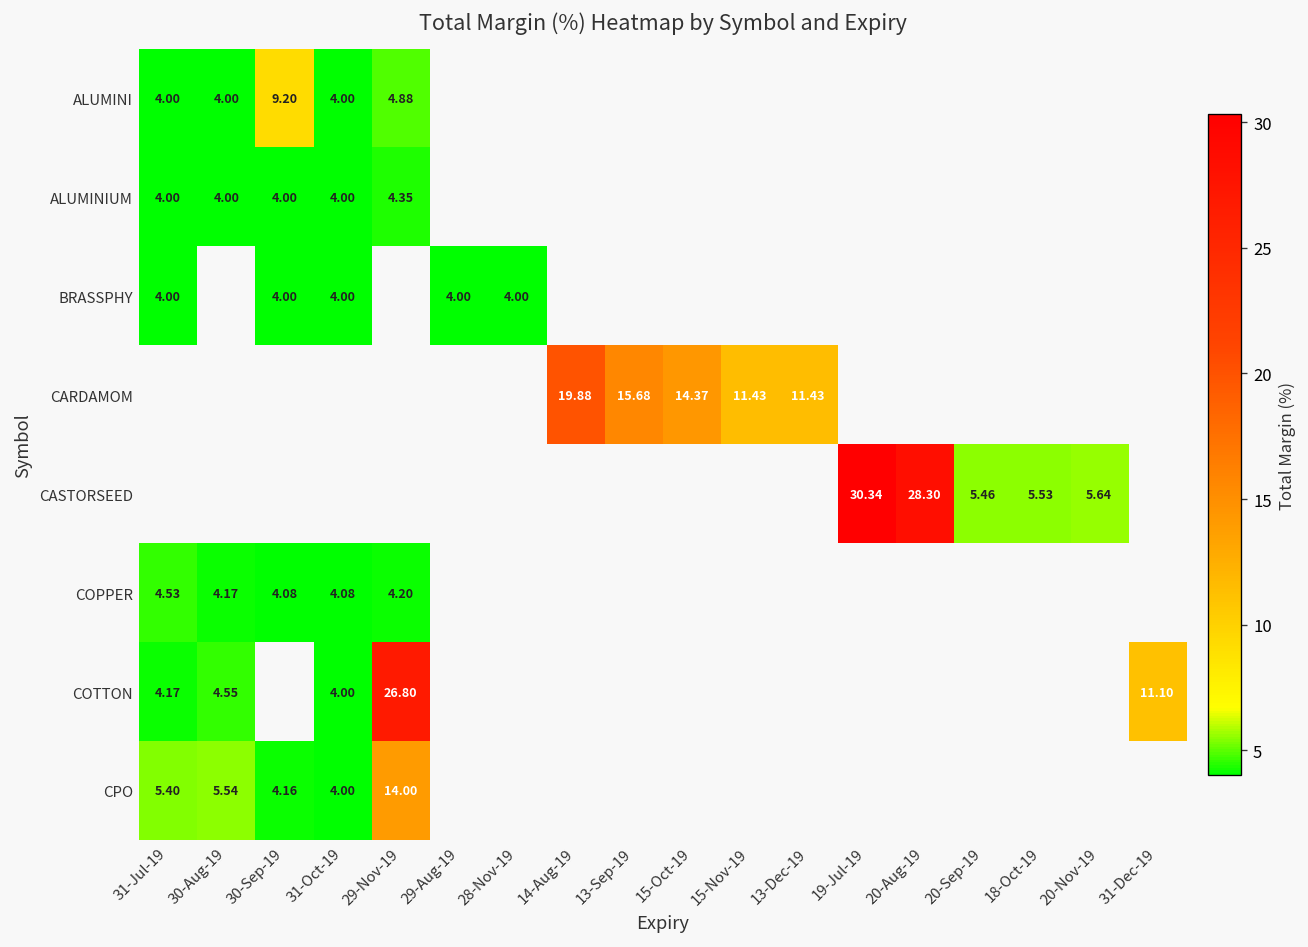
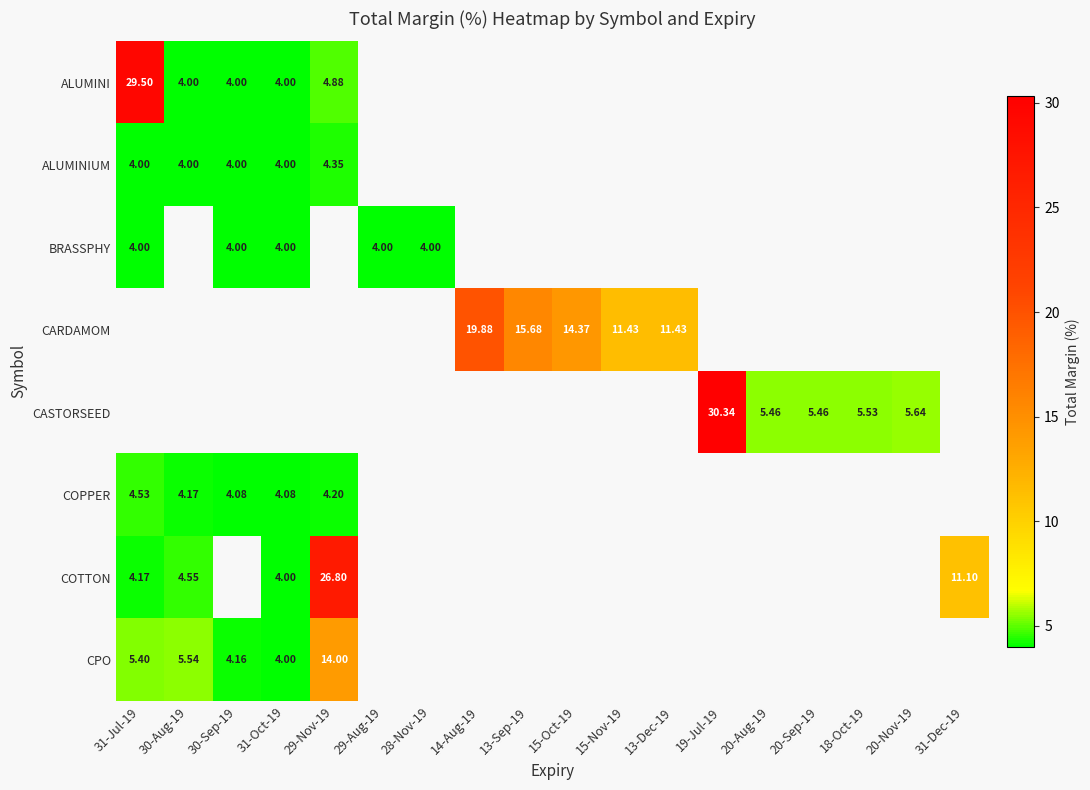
ALUMINI, 31-Jul-19: 4.00 -> 29.50
ALUMINI, 30-Sep-19: 9.20 -> 4.00
CASTORSEED, 20-Aug-19: 28.30 -> 5.46
